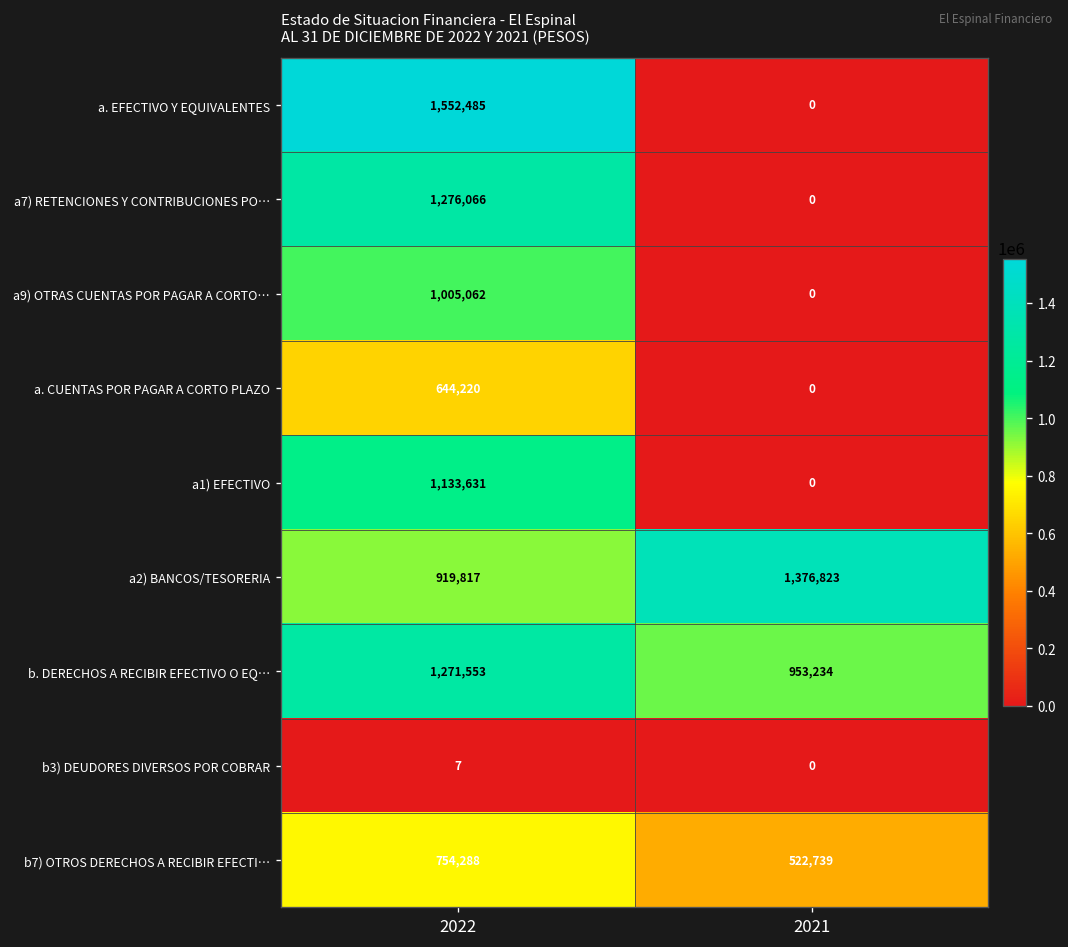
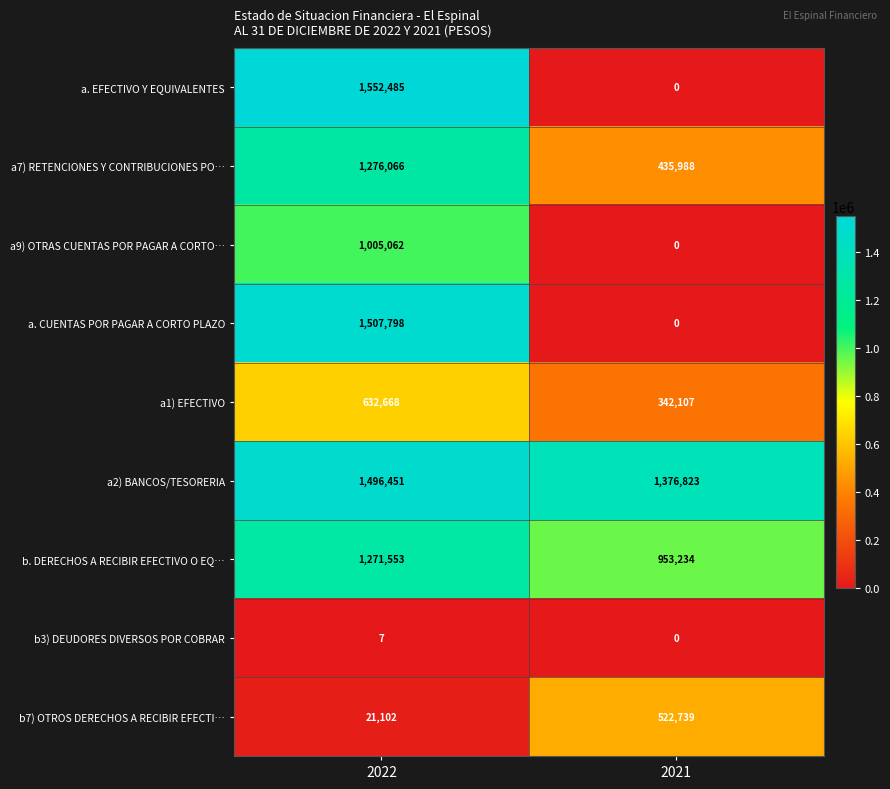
a7) RETENCIONES Y CONTRIBUCIONES PO…, 2021: 0 -> 435,988
a. CUENTAS POR PAGAR A CORTO PLAZO, 2022: 644,220 -> 1,507,798
a1) EFECTIVO, 2022: 1,133,631 -> 632,668
a1) EFECTIVO, 2021: 0 -> 342,107
a2) BANCOS/TESORERIA, 2022: 919,817 -> 1,496,451
b7) OTROS DERECHOS A RECIBIR EFECTI…, 2022: 754,288 -> 21,102
